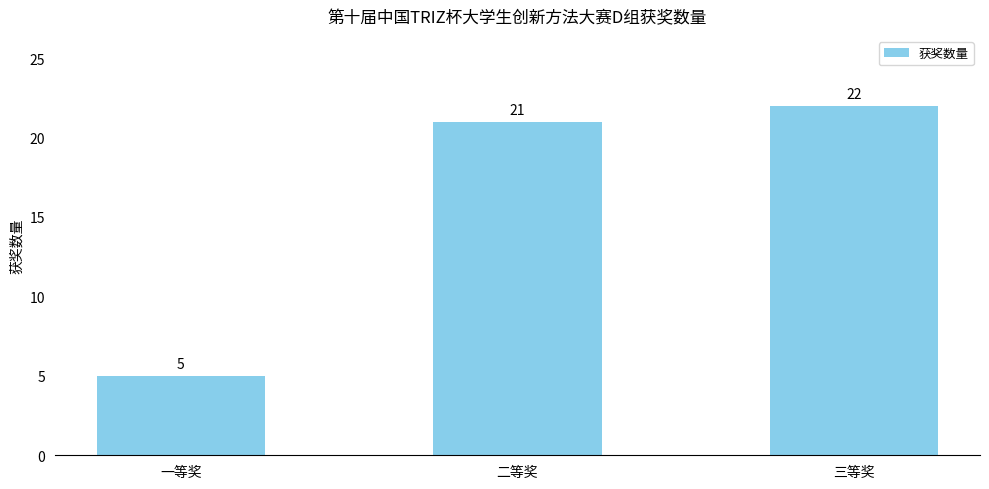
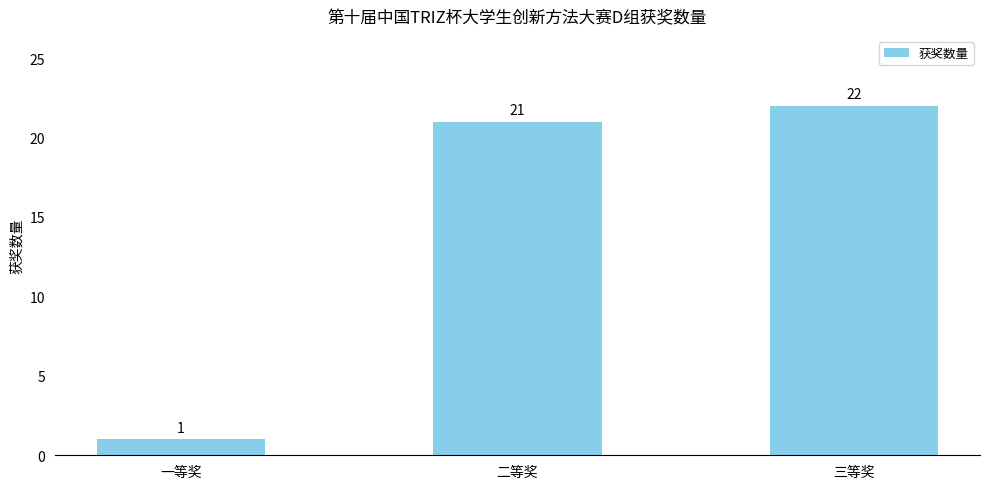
一等奖: 5 -> 1
